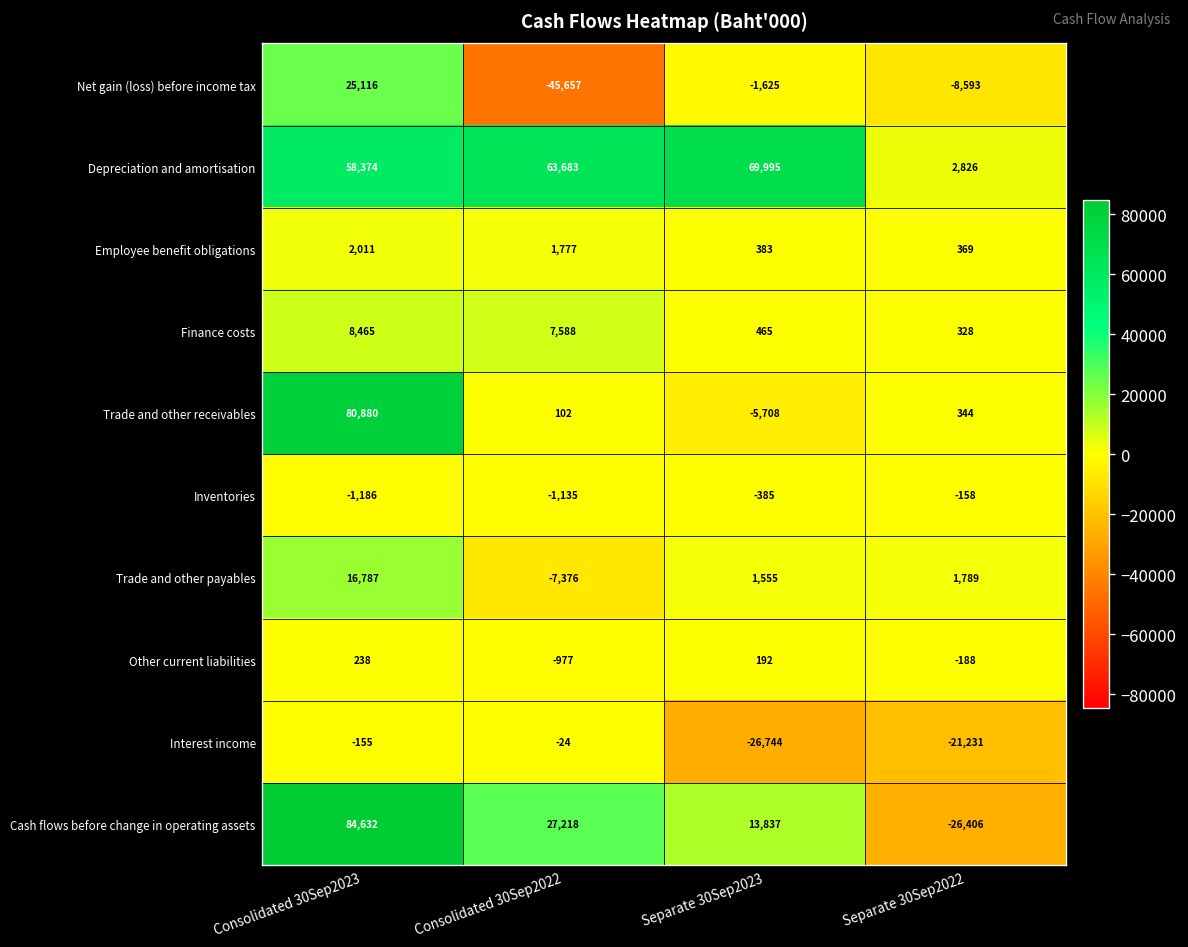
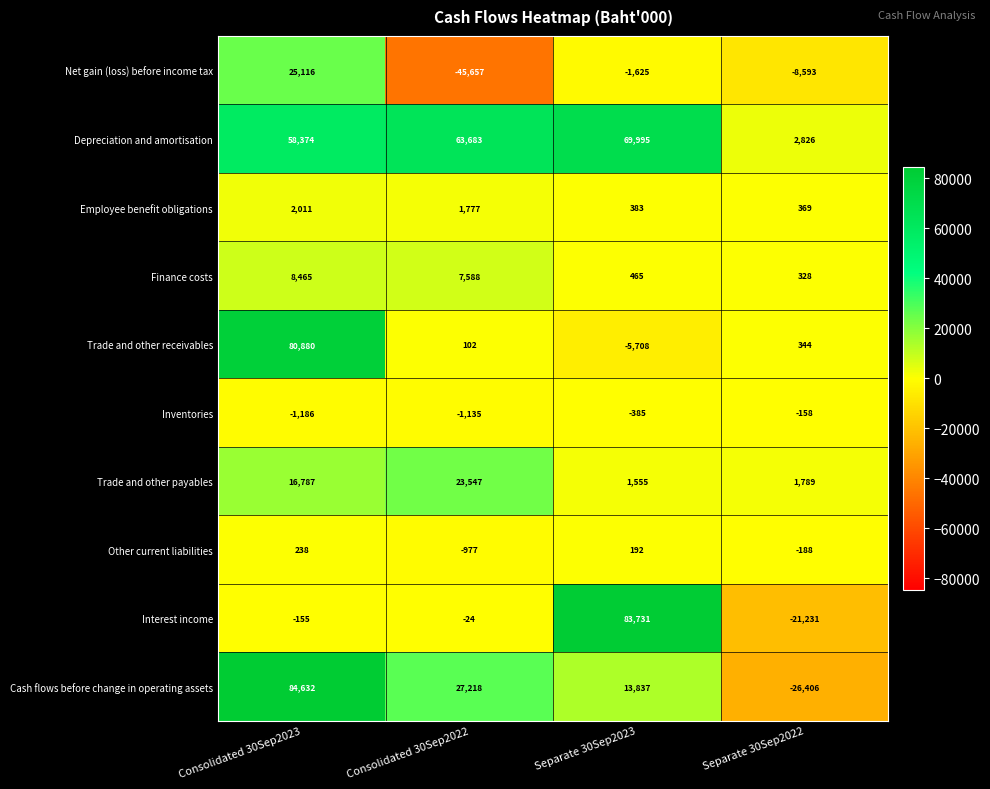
Trade and other payables, Consolidated 30Sep2022: -7,376 -> 23,547
Interest income, Separate 30Sep2023: -26,744 -> 83,731
